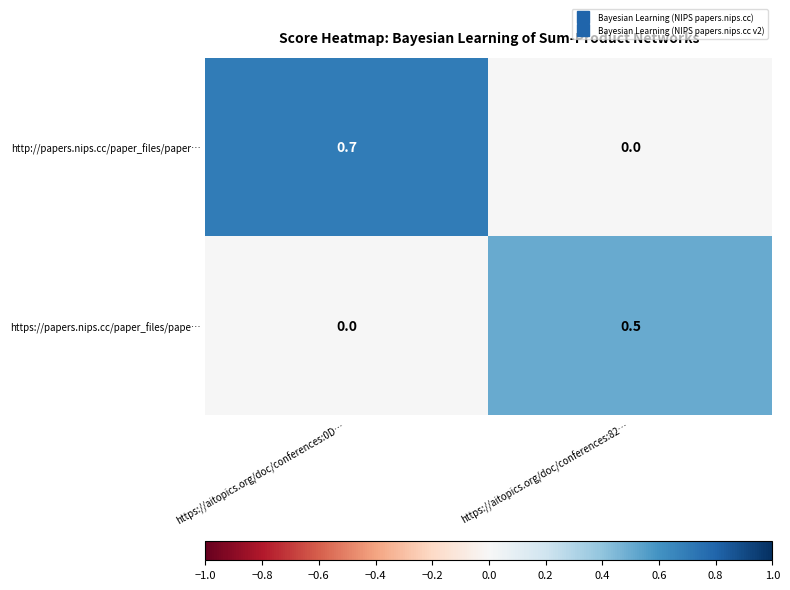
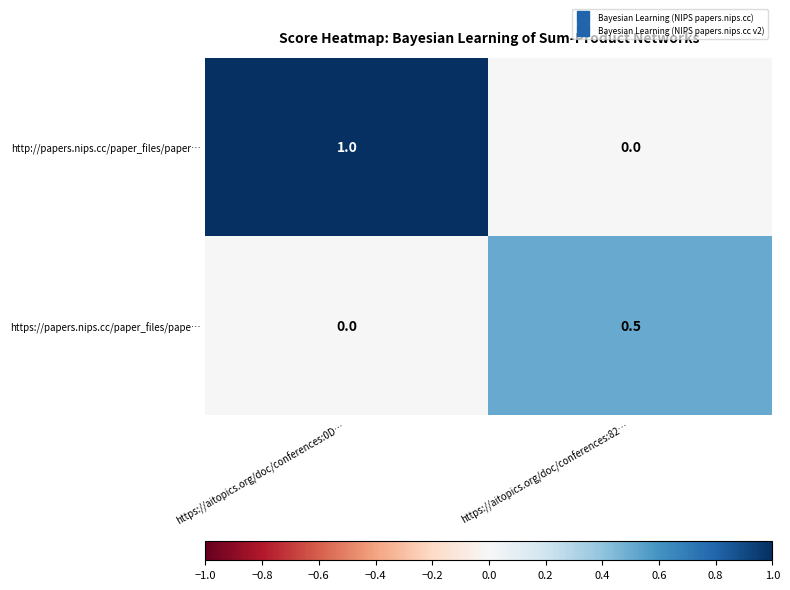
http://papers.nips.cc/paper_files/paper…, https://aitopics.org/doc/conferences:0D…: 0.7 -> 1.0
